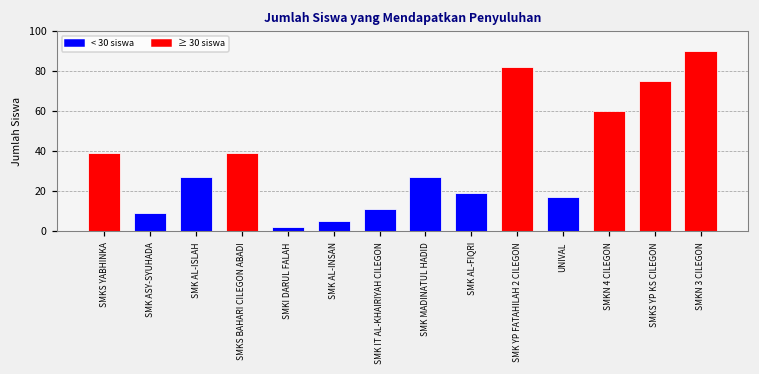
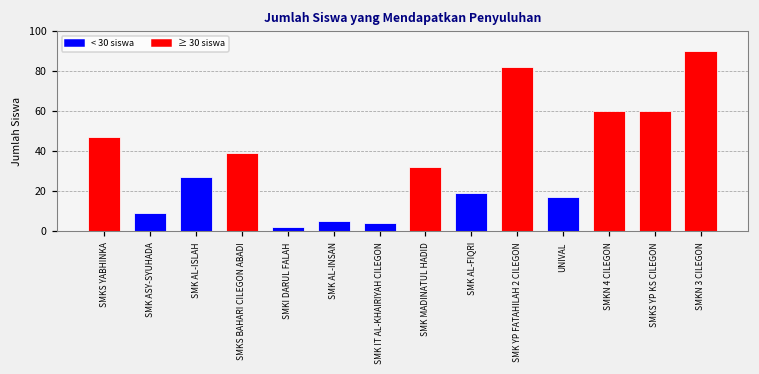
SMKS YABHINKA: 39 -> 47
SMK IT AL-KHAIRIYAH CILEGON: 11 -> 4
SMK MADINATUL HADID: 27 -> 32
SMKS YP KS CILEGON: 75 -> 60
